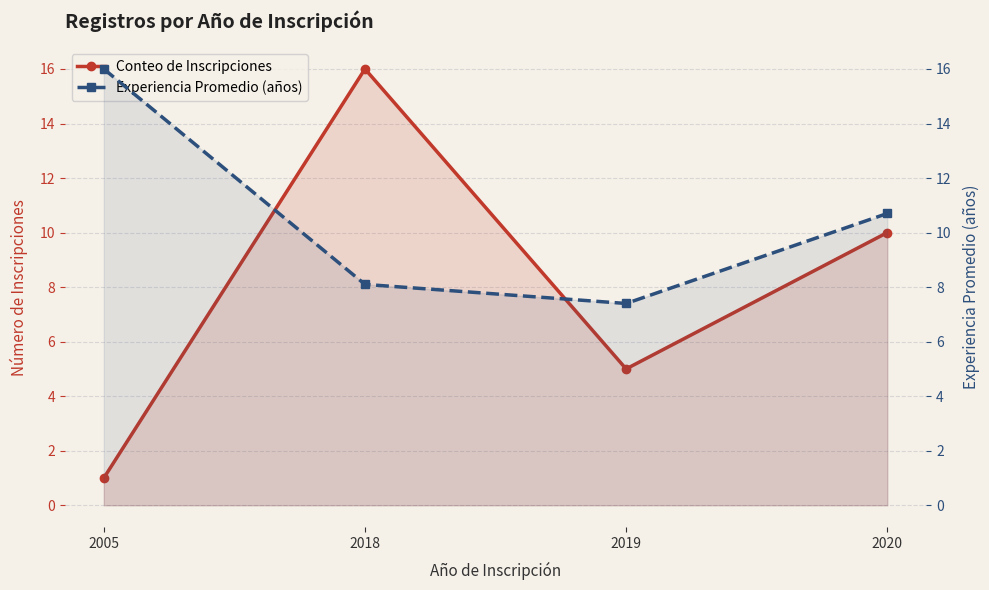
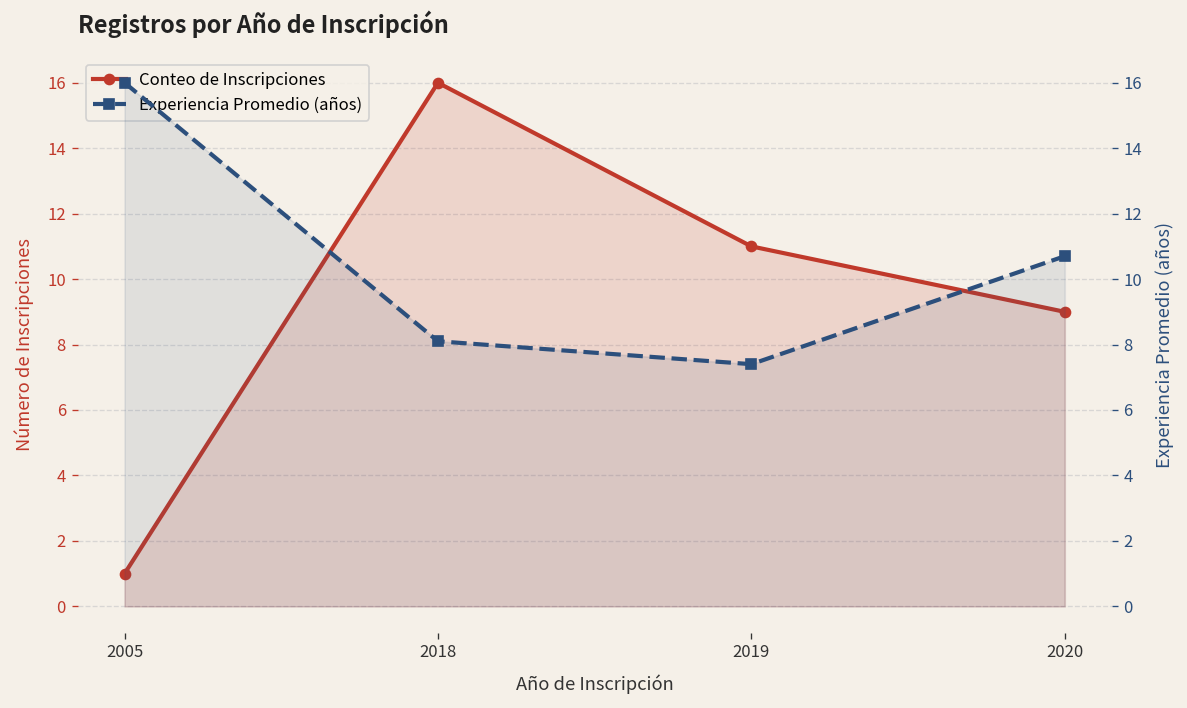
Conteo de Inscripciones, 2019: 5 -> 11
Conteo de Inscripciones, 2020: 10 -> 9
